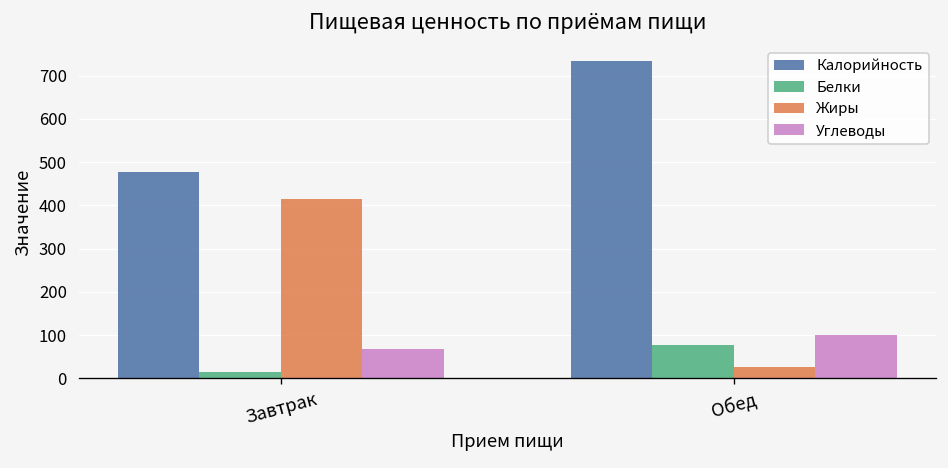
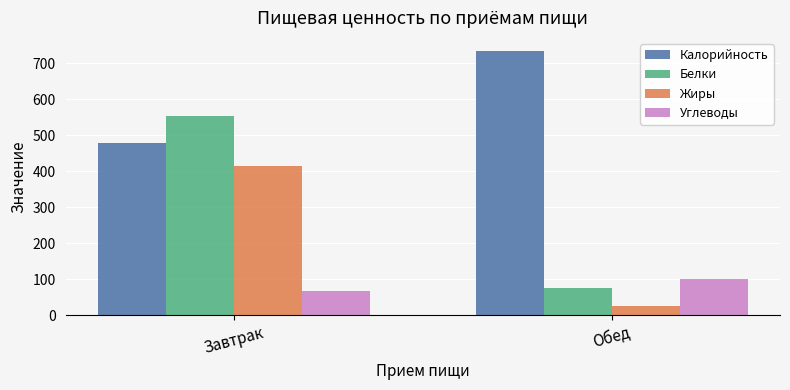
Белки, Завтрак: 20 -> 550
